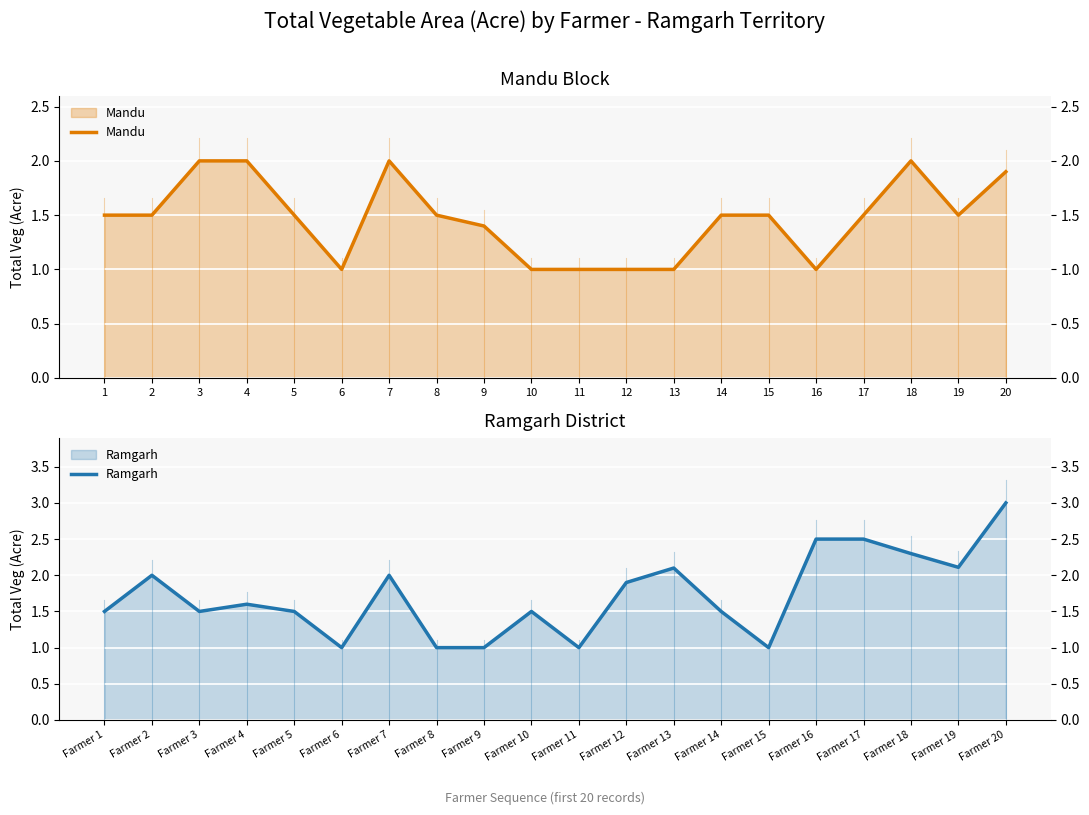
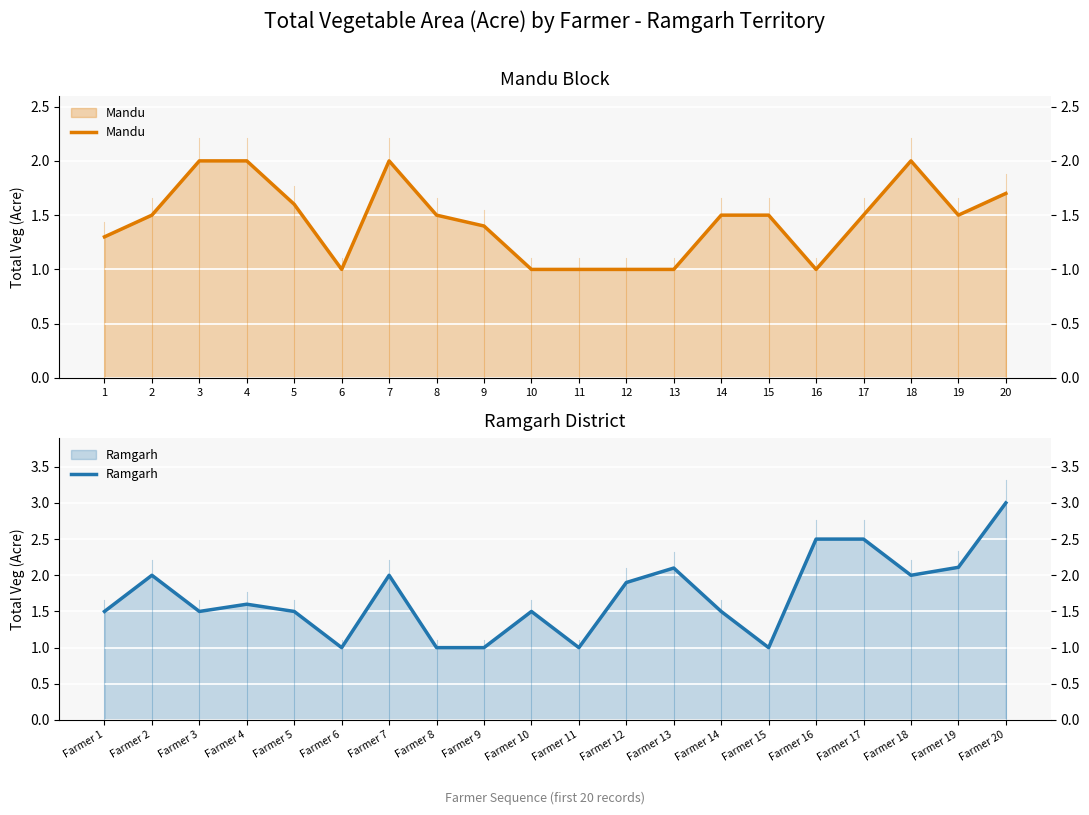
Mandu Block, 1: 1.5 -> 1.3
Mandu Block, 5: 1.5 -> 1.6
Mandu Block, 20: 1.9 -> 1.7
Ramgarh District, Farmer 18: 2.3 -> 2.0
